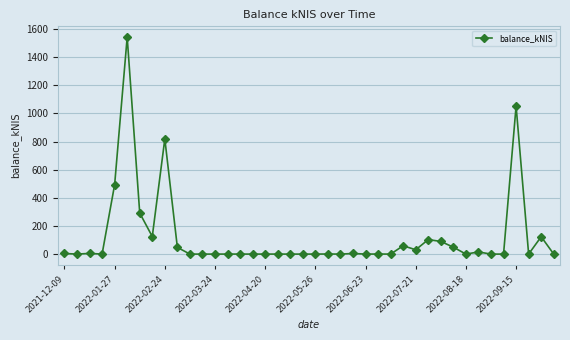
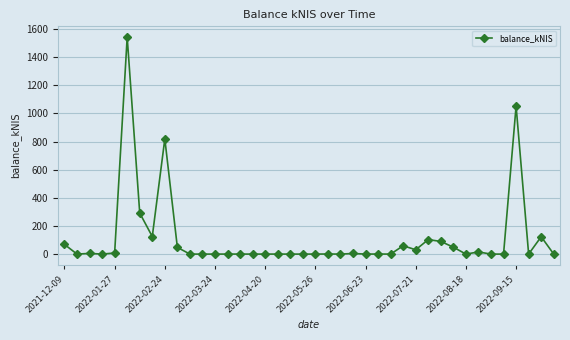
2021-12-09: 0 -> 70
2022-01-27: 490 -> 10
